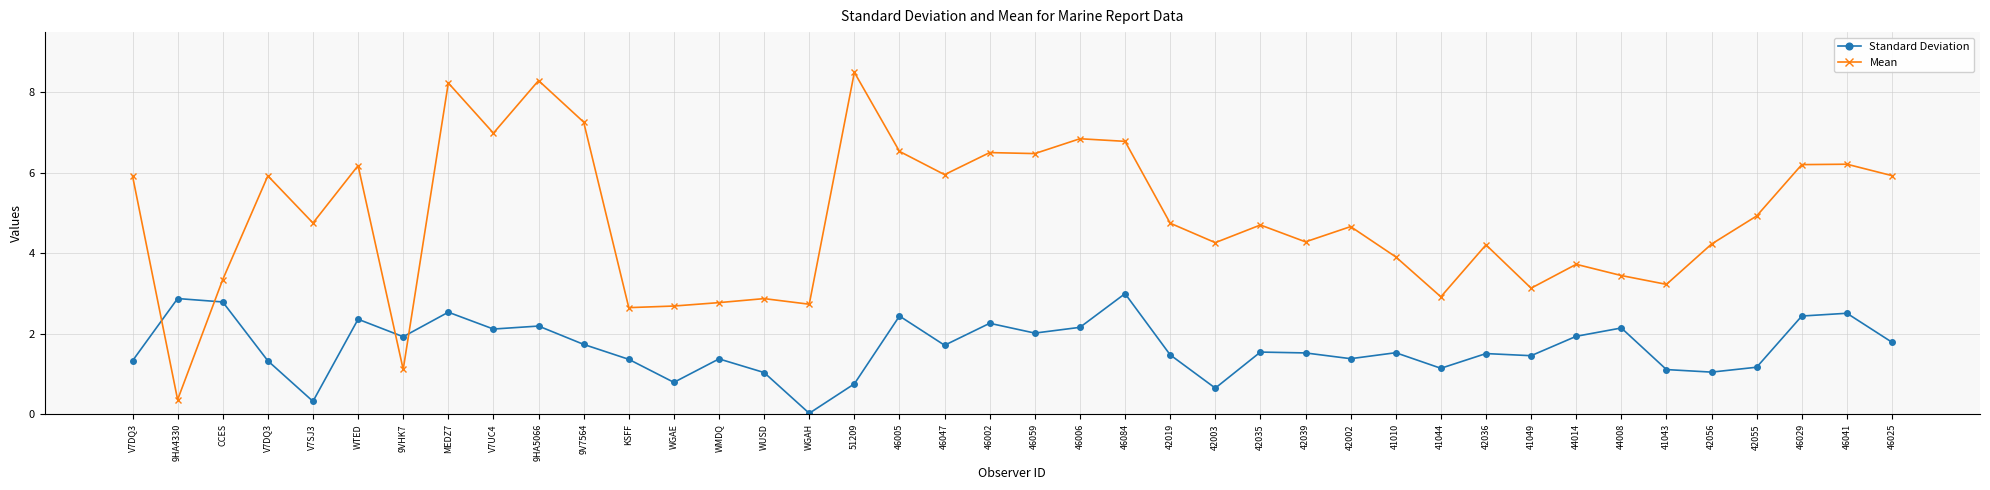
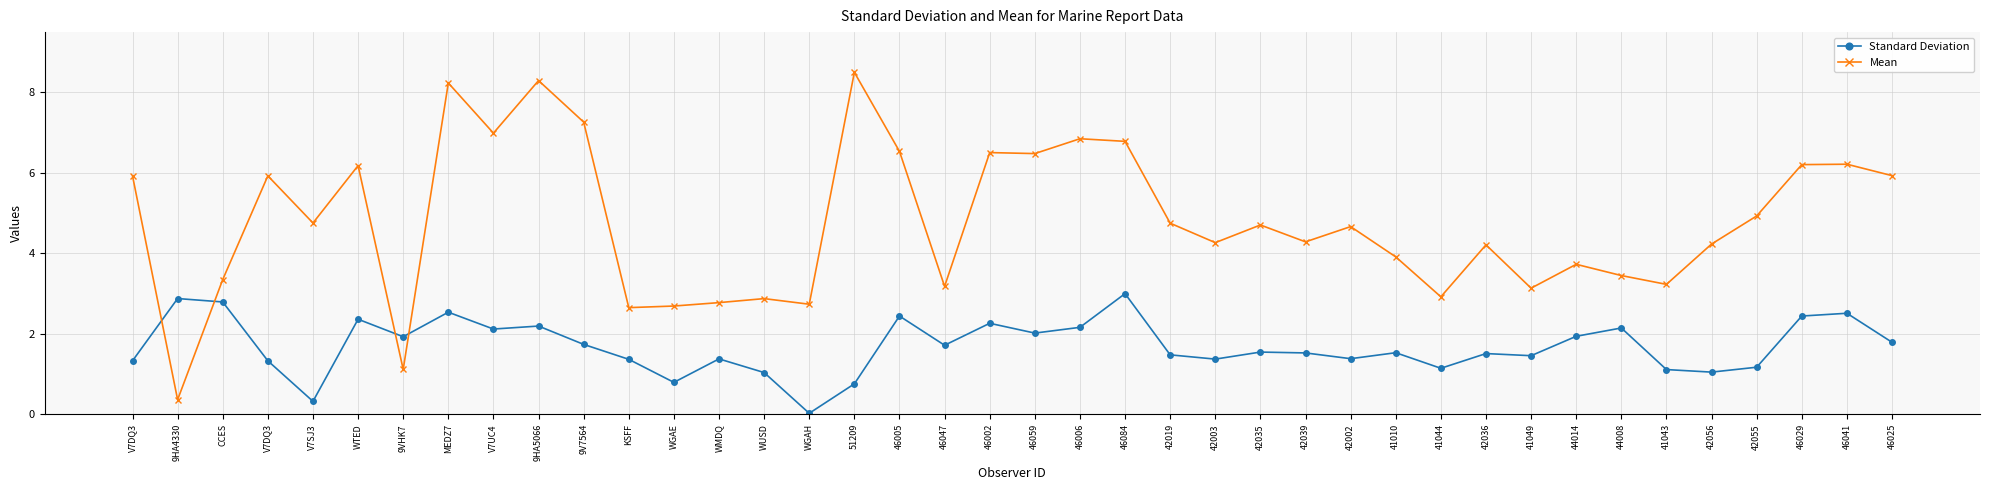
Mean, 46047: 6.0 -> 3.2
Standard Deviation, 42003: 0.7 -> 1.4
